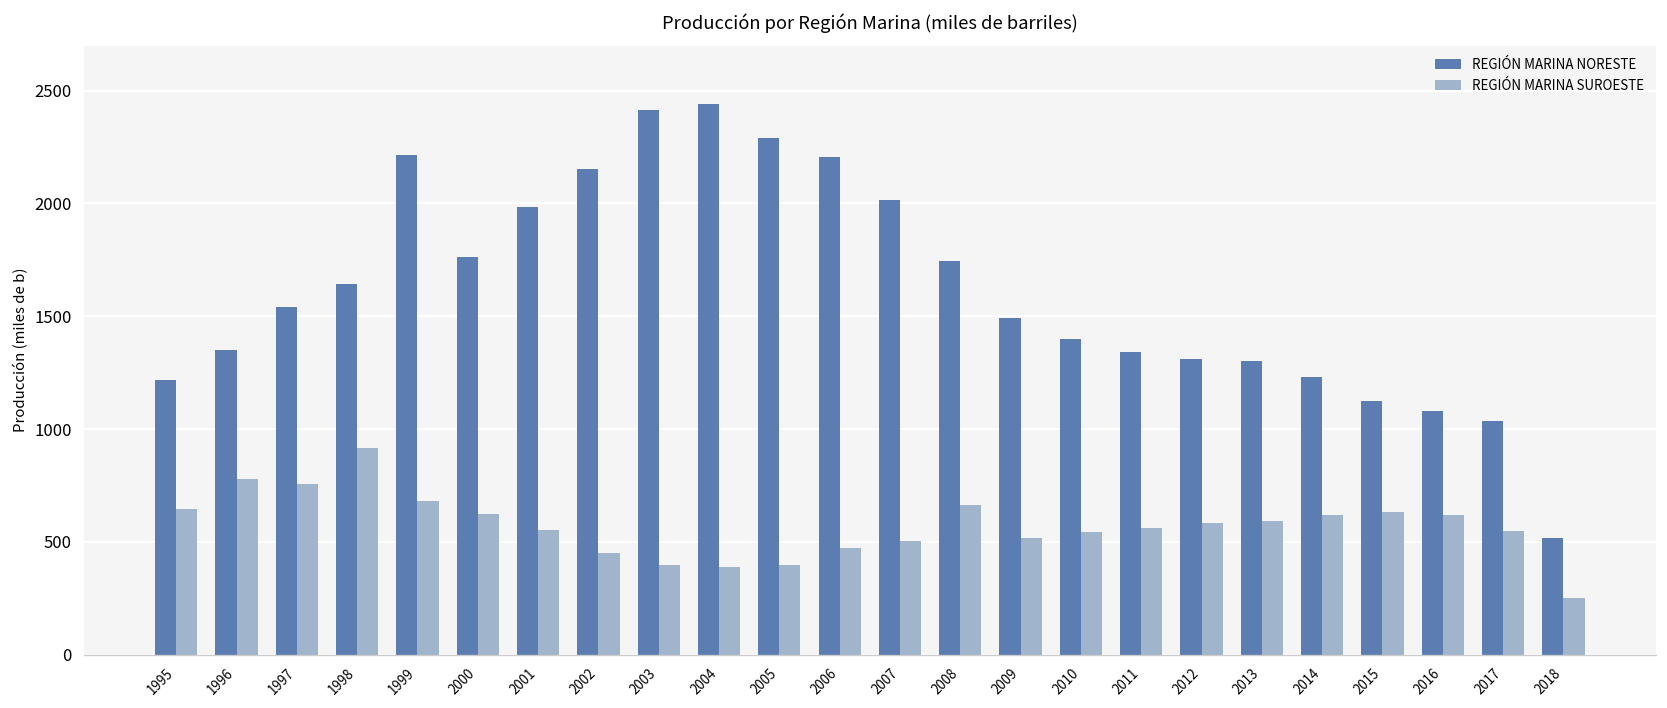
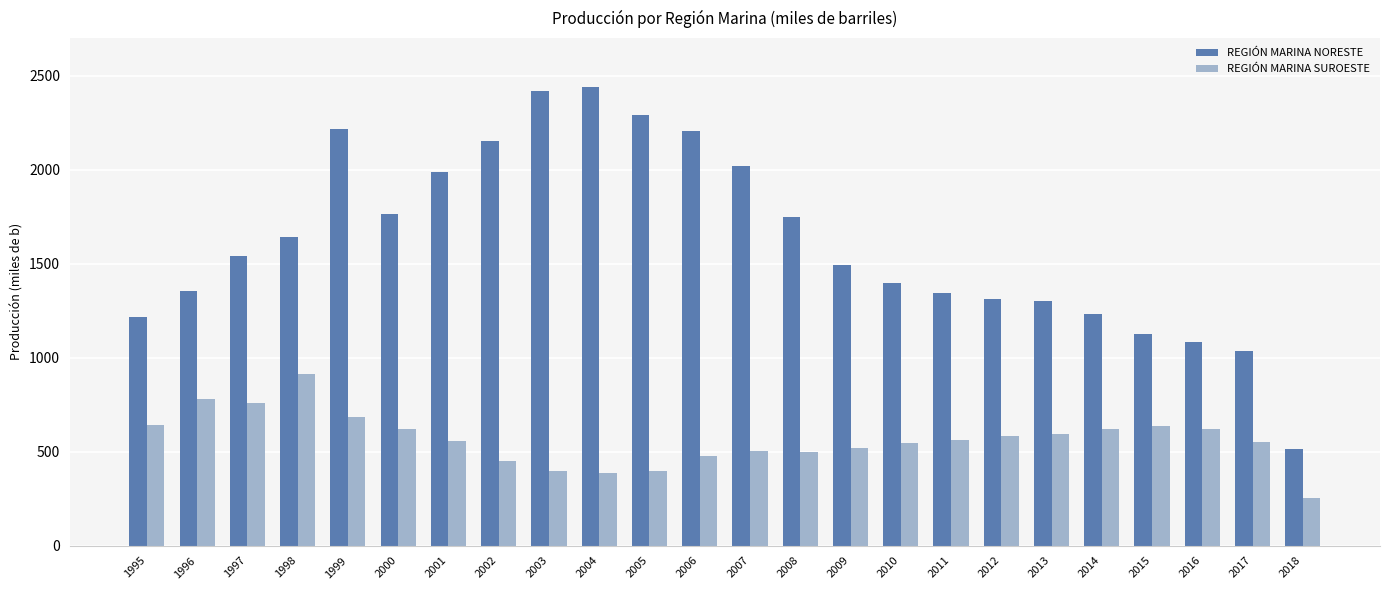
REGIÓN MARINA SUROESTE, 2008: 670 -> 500
